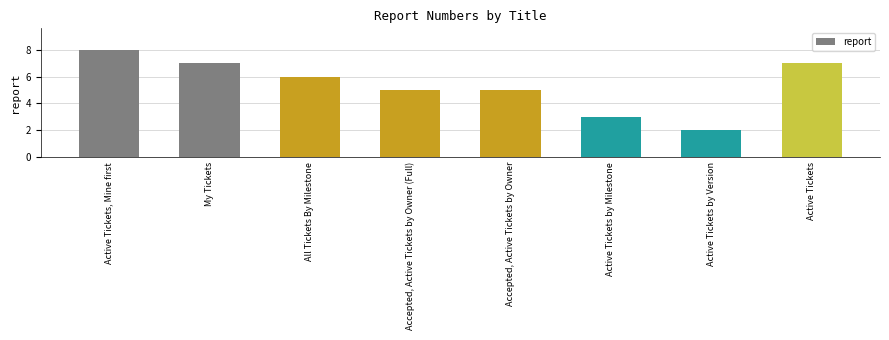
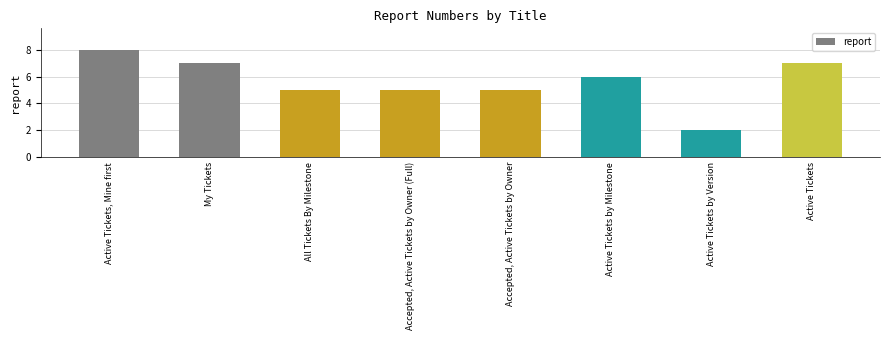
All Tickets By Milestone: 6 -> 5
Active Tickets by Milestone: 3 -> 6
